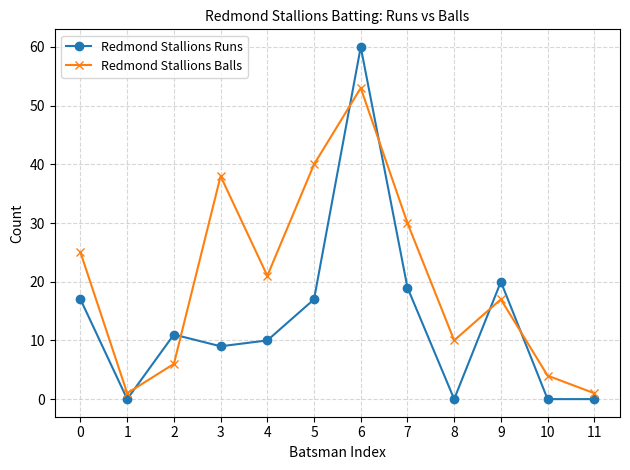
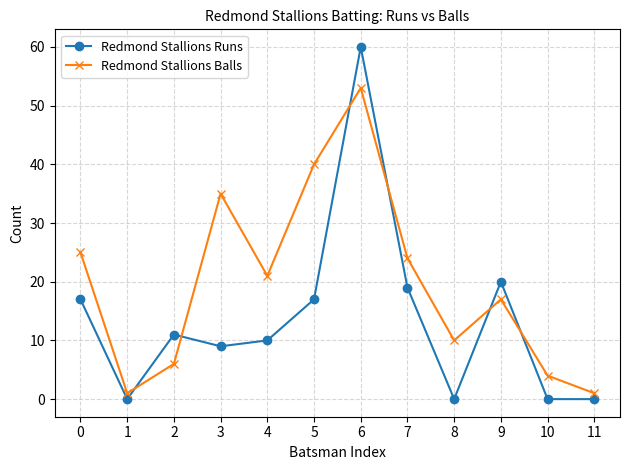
Redmond Stallions Balls, 3: 38 -> 35
Redmond Stallions Balls, 7: 30 -> 24
